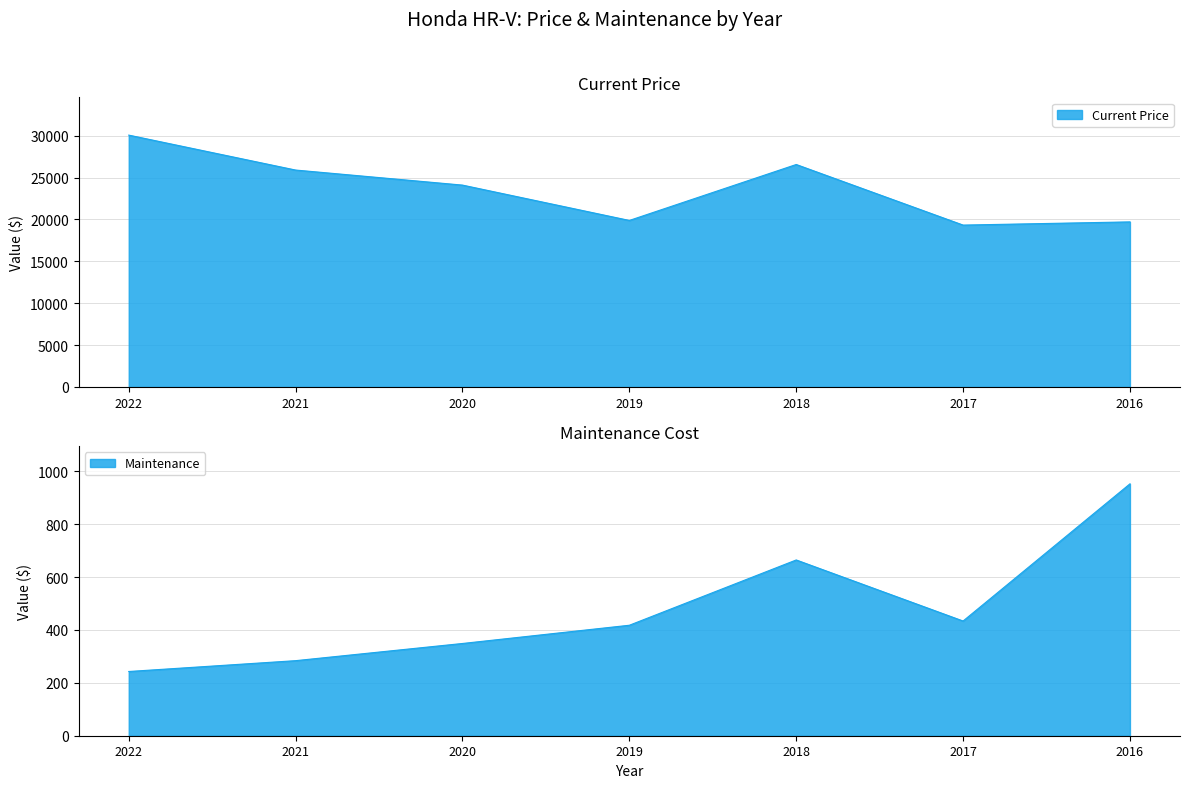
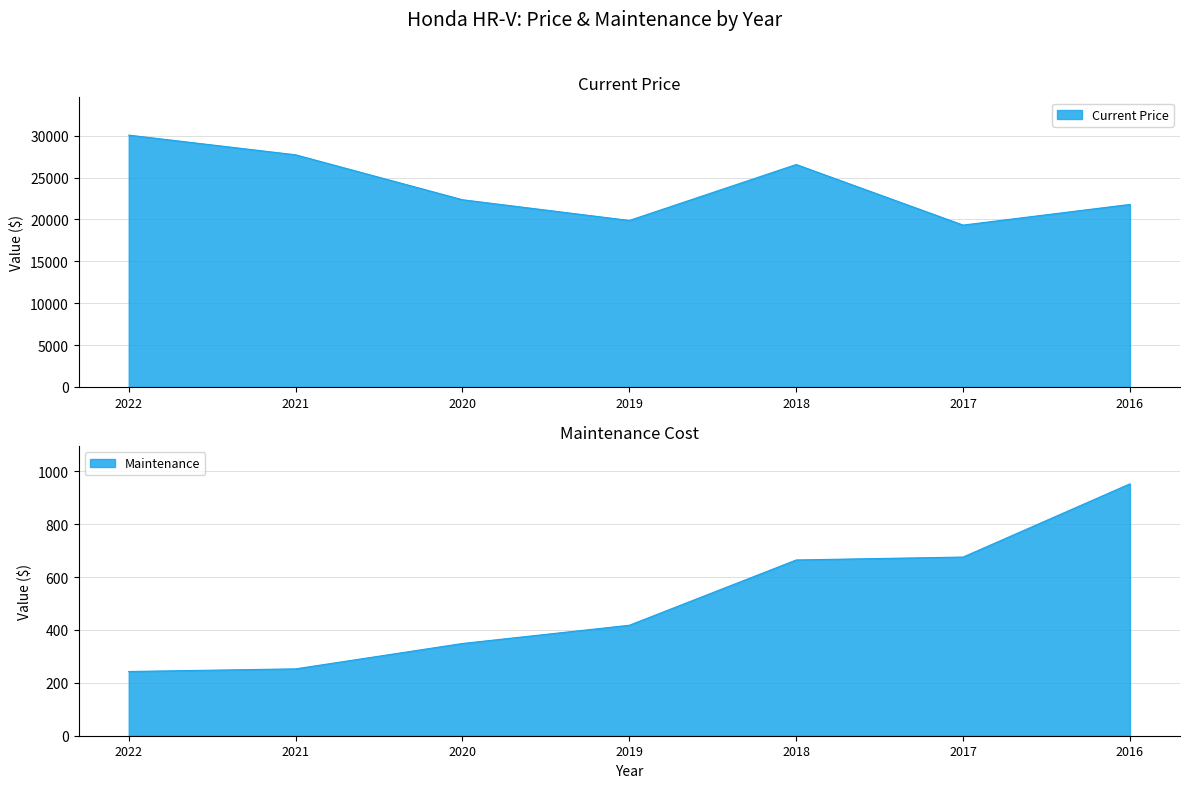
Current Price, 2021: 26000 -> 28000
Current Price, 2020: 24000 -> 22000
Current Price, 2016: 20000 -> 22000
Maintenance Cost, 2021: 280 -> 250
Maintenance Cost, 2017: 430 -> 680
